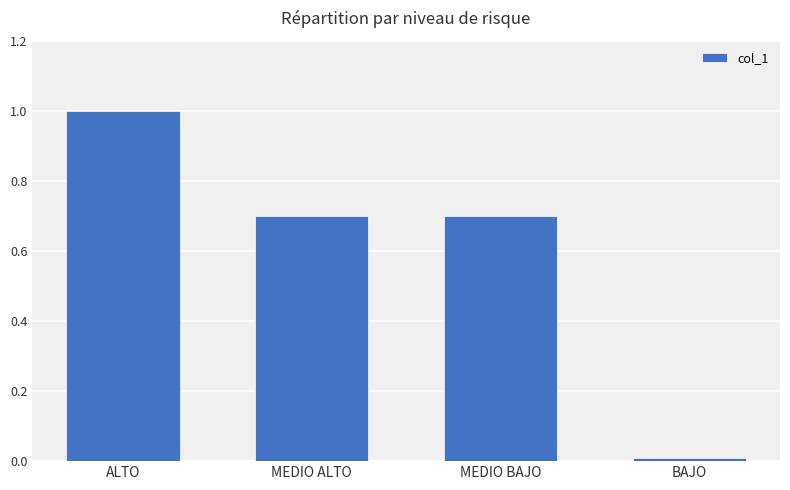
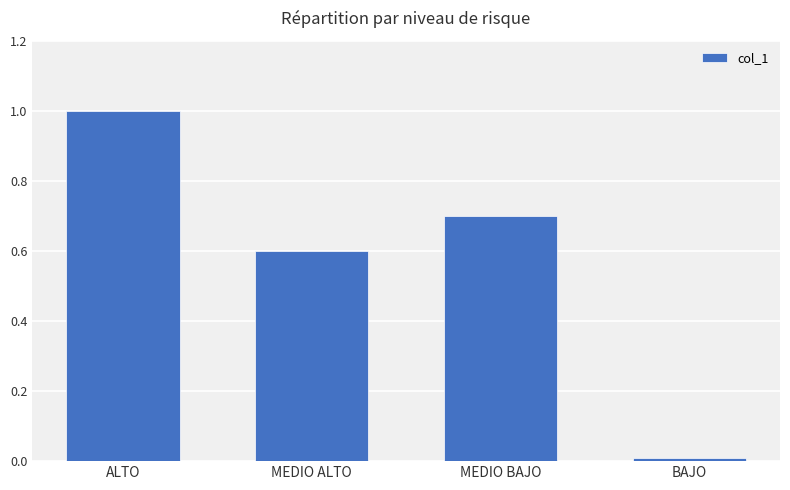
MEDIO ALTO: 0.7 -> 0.6
